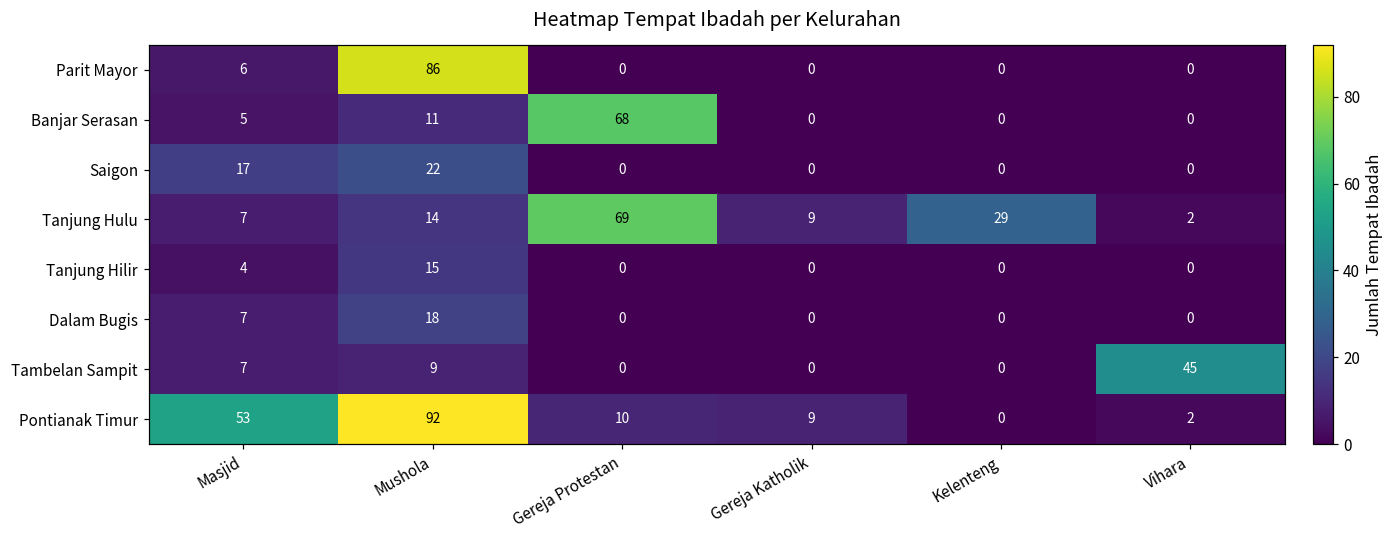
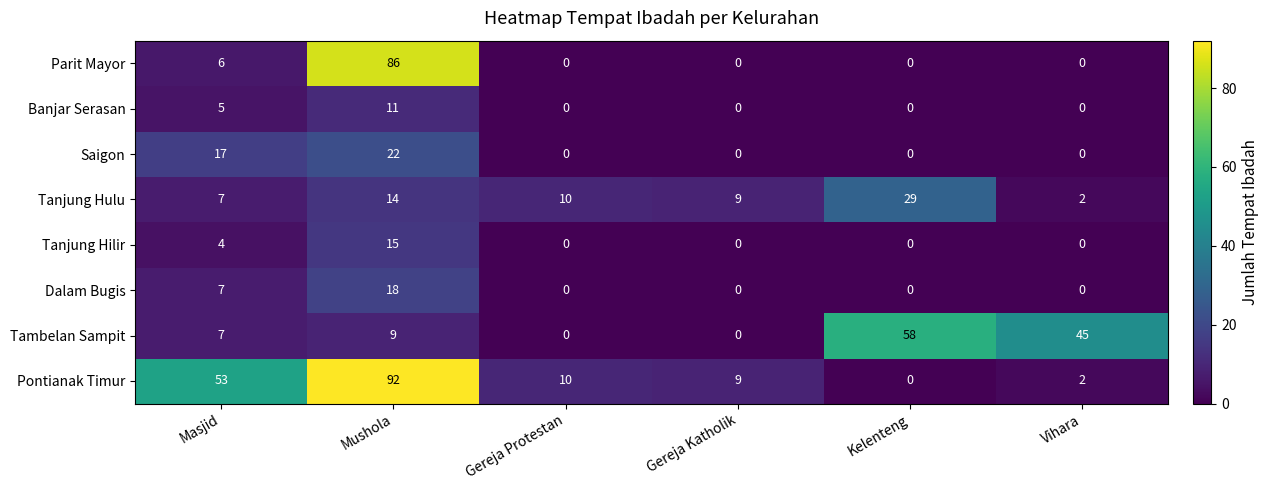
Banjar Serasan, Gereja Protestan: 68 -> 0
Tanjung Hulu, Gereja Protestan: 69 -> 10
Tambelan Sampit, Kelenteng: 0 -> 58
